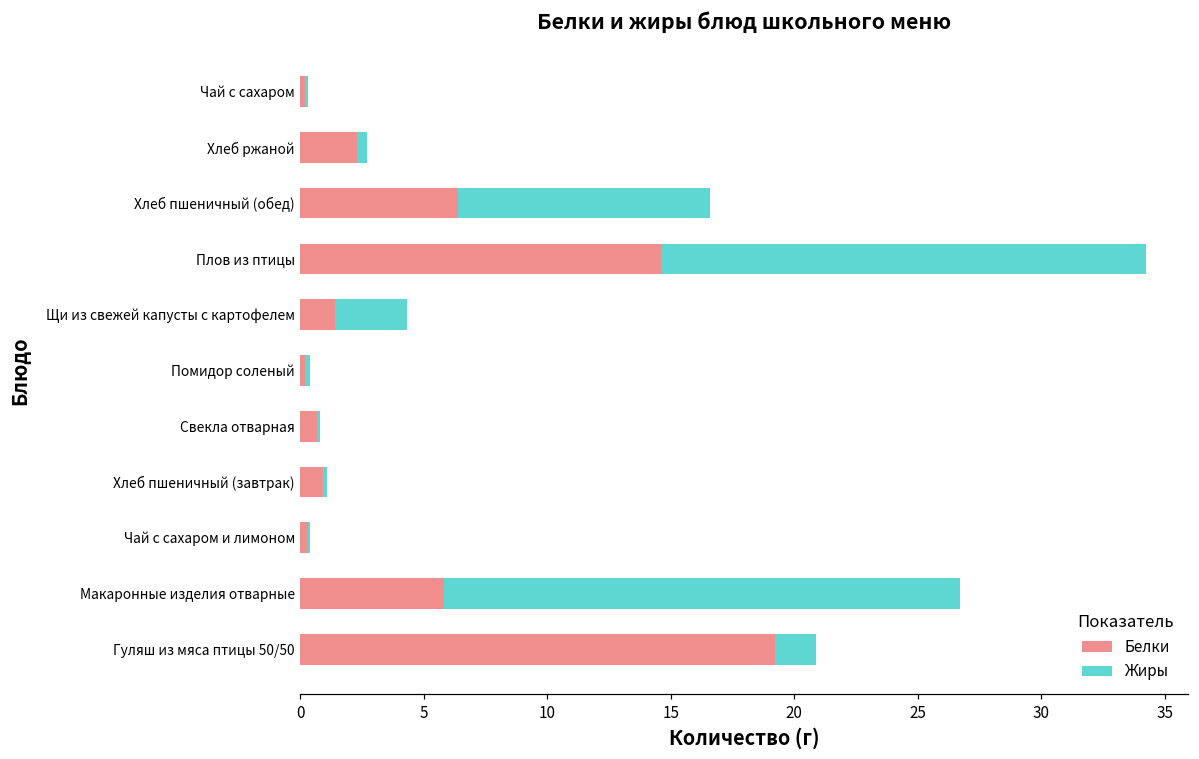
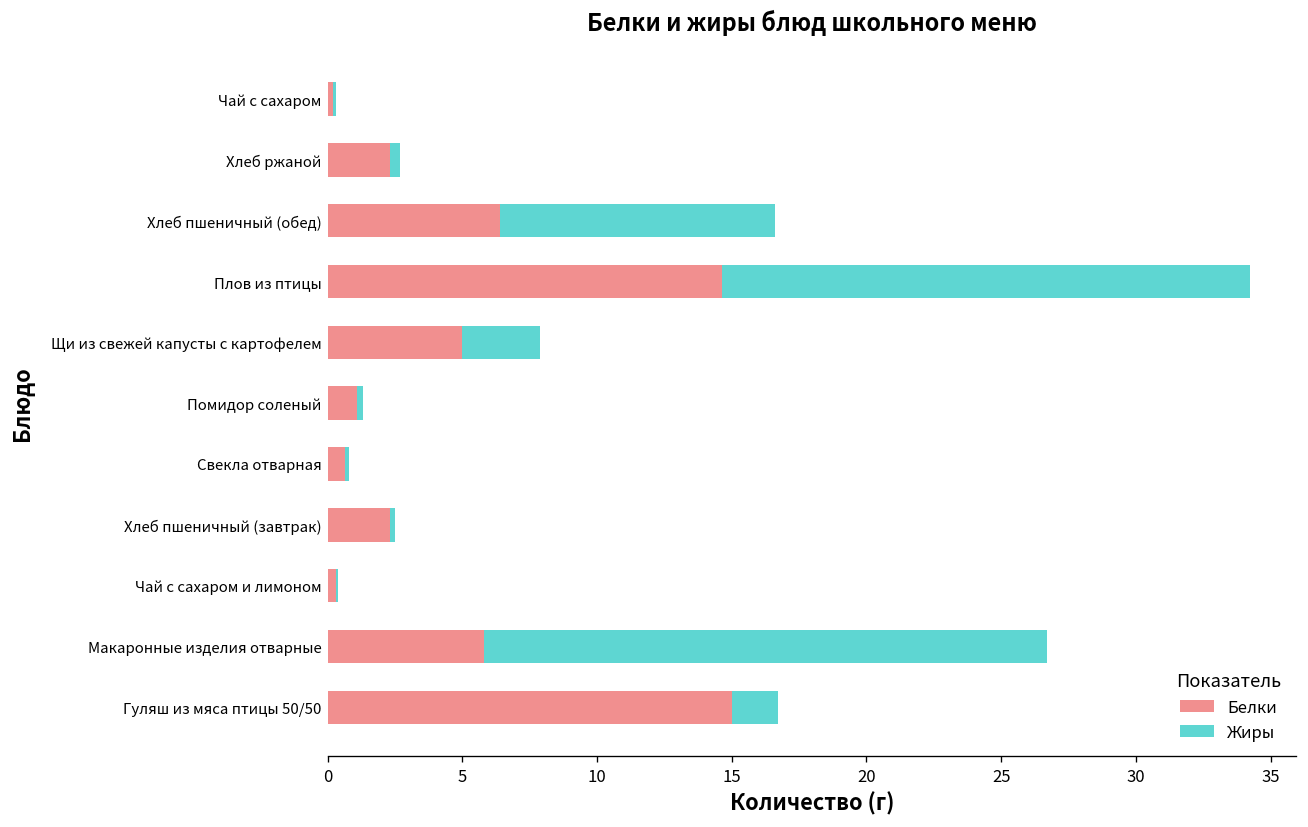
Белки, Щи из свежей капусты с картофелем: 1.4 -> 5.0
Белки, Помидор соленый: 0.2 -> 1.1
Белки, Хлеб пшеничный (завтрак): 0.9 -> 2.3
Белки, Гуляш из мяса птицы 50/50: 19.2 -> 15.0
